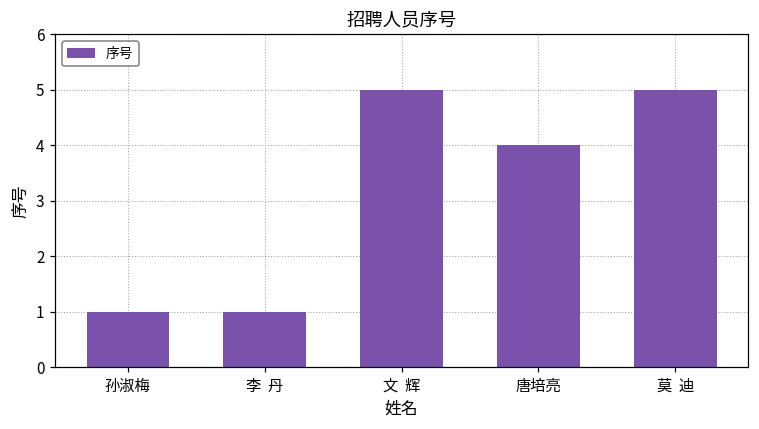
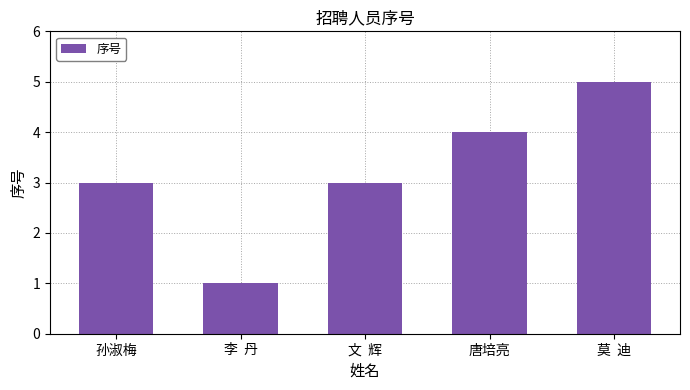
孙淑梅: 1 -> 3
文 辉: 5 -> 3
